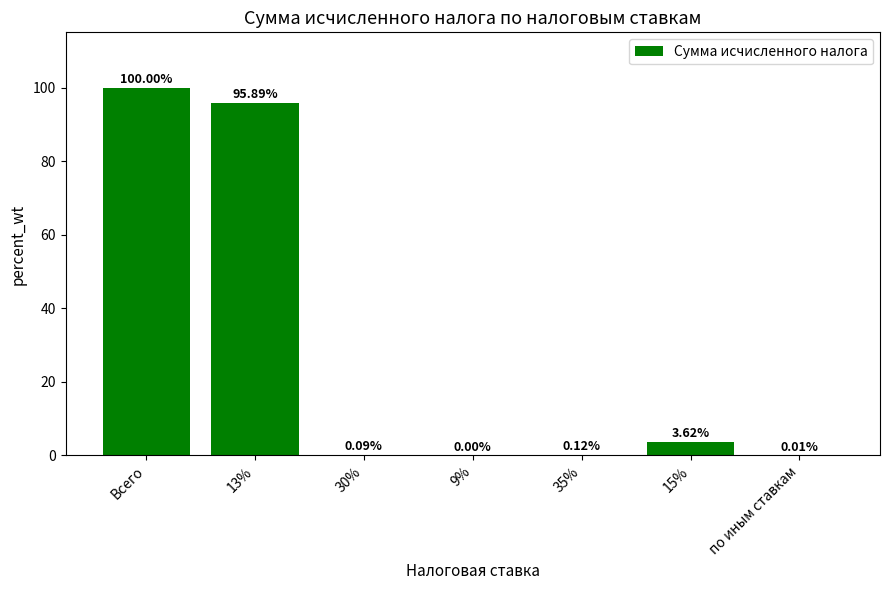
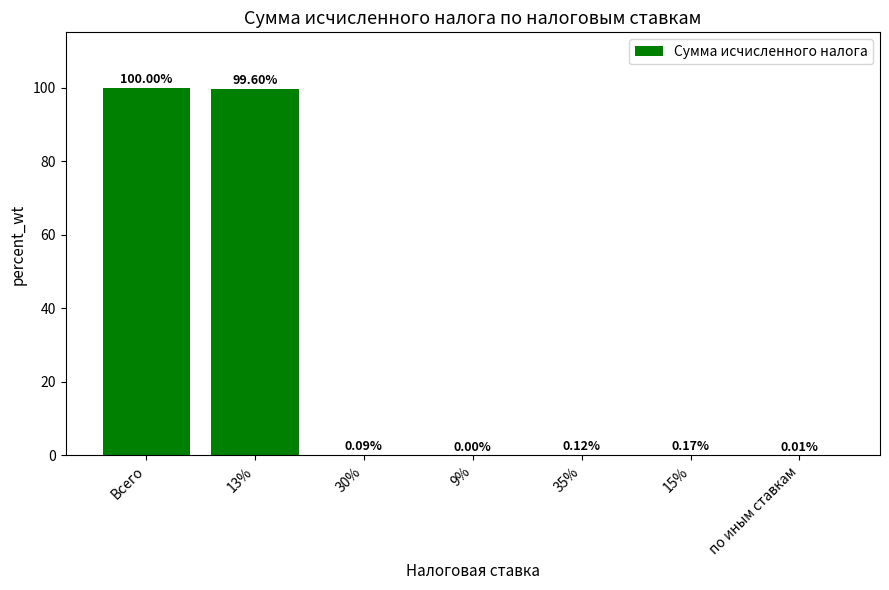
13%: 95.89% -> 99.60%
15%: 3.62% -> 0.17%
